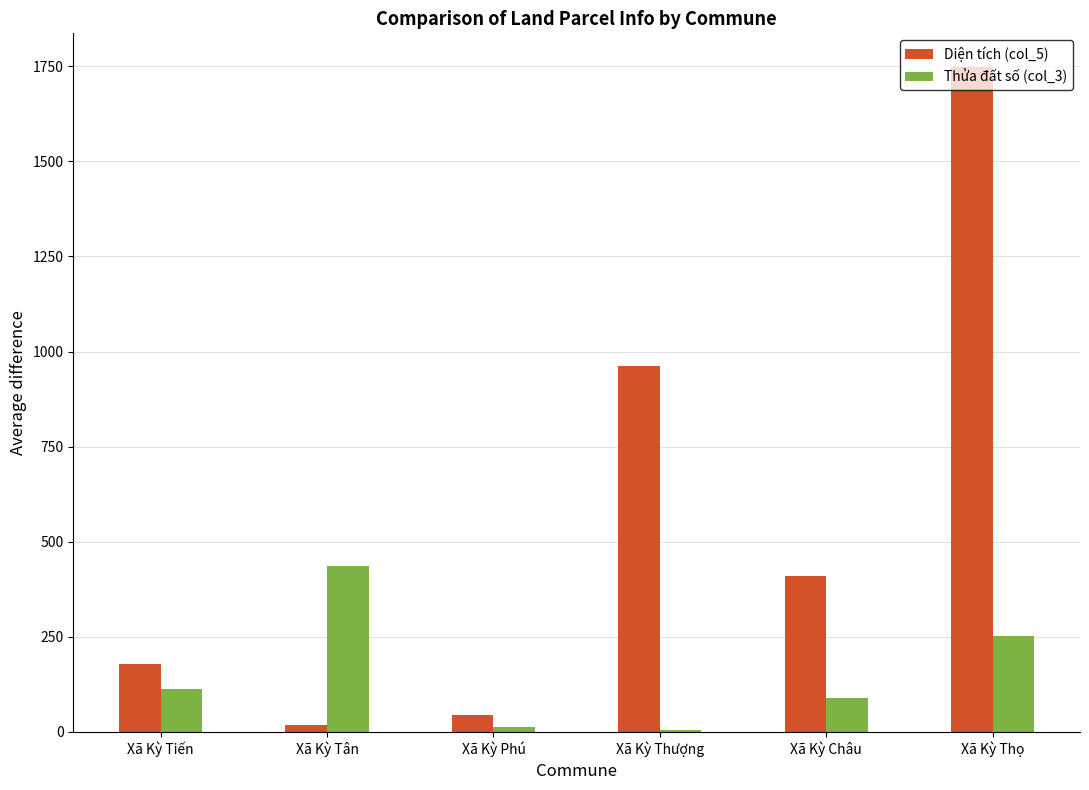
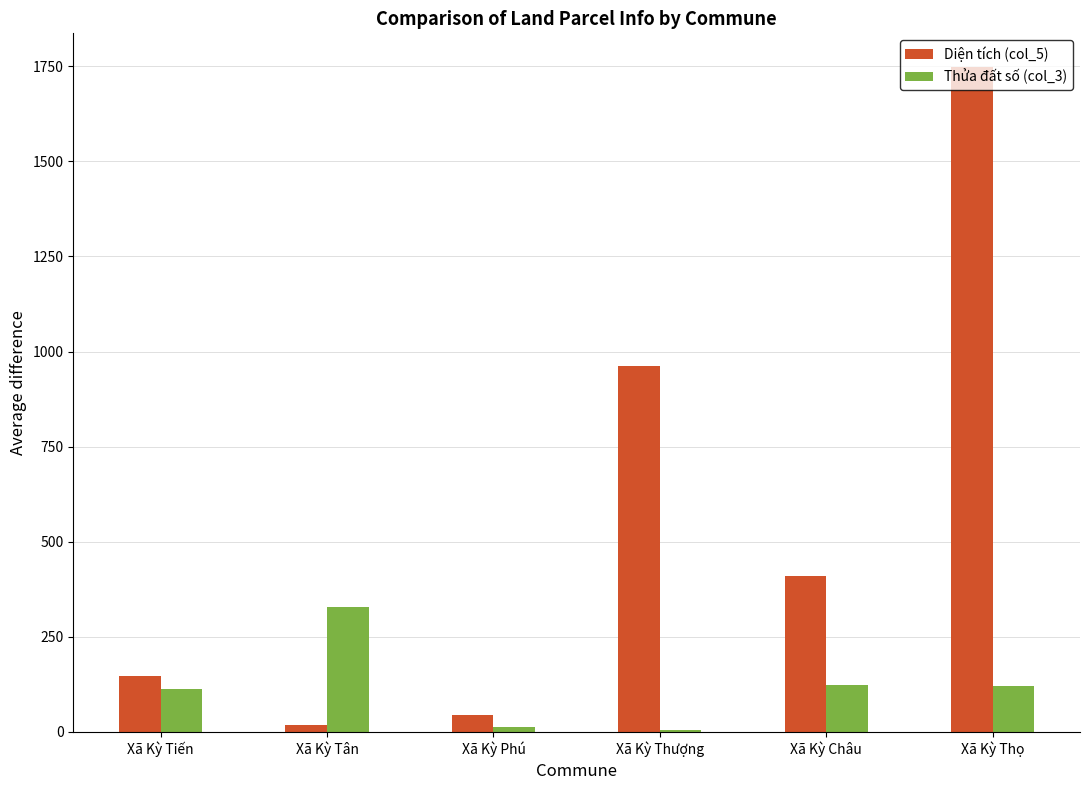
Diện tích (col_5), Xã Kỳ Tiến: 180 -> 150
Thửa đất số (col_3), Xã Kỳ Tân: 440 -> 330
Thửa đất số (col_3), Xã Kỳ Châu: 90 -> 120
Thửa đất số (col_3), Xã Kỳ Thọ: 250 -> 120
